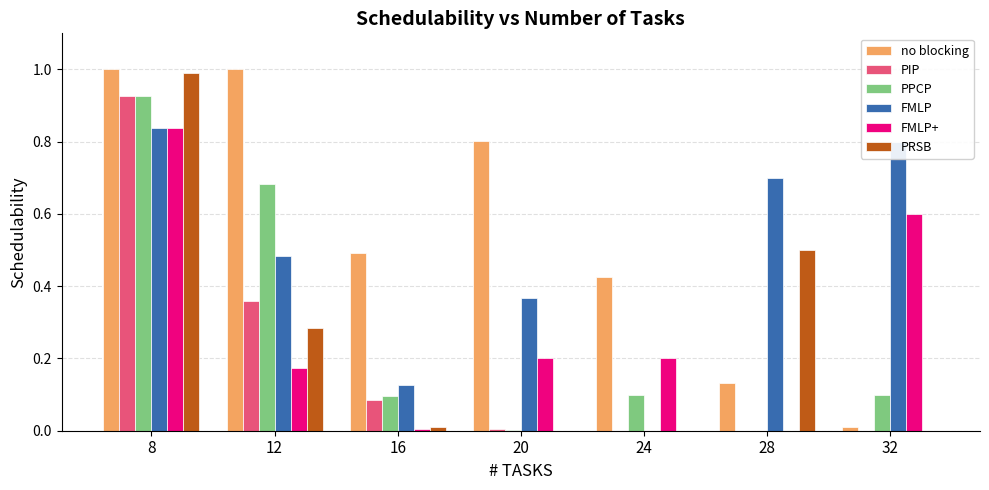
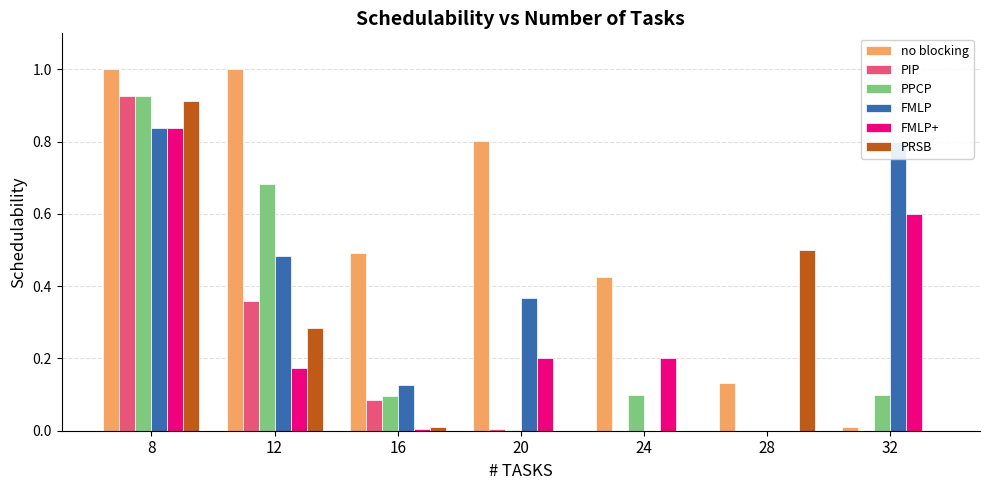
PRSB, 8: 0.99 -> 0.91
FMLP, 28: 0.7 -> 0.0
